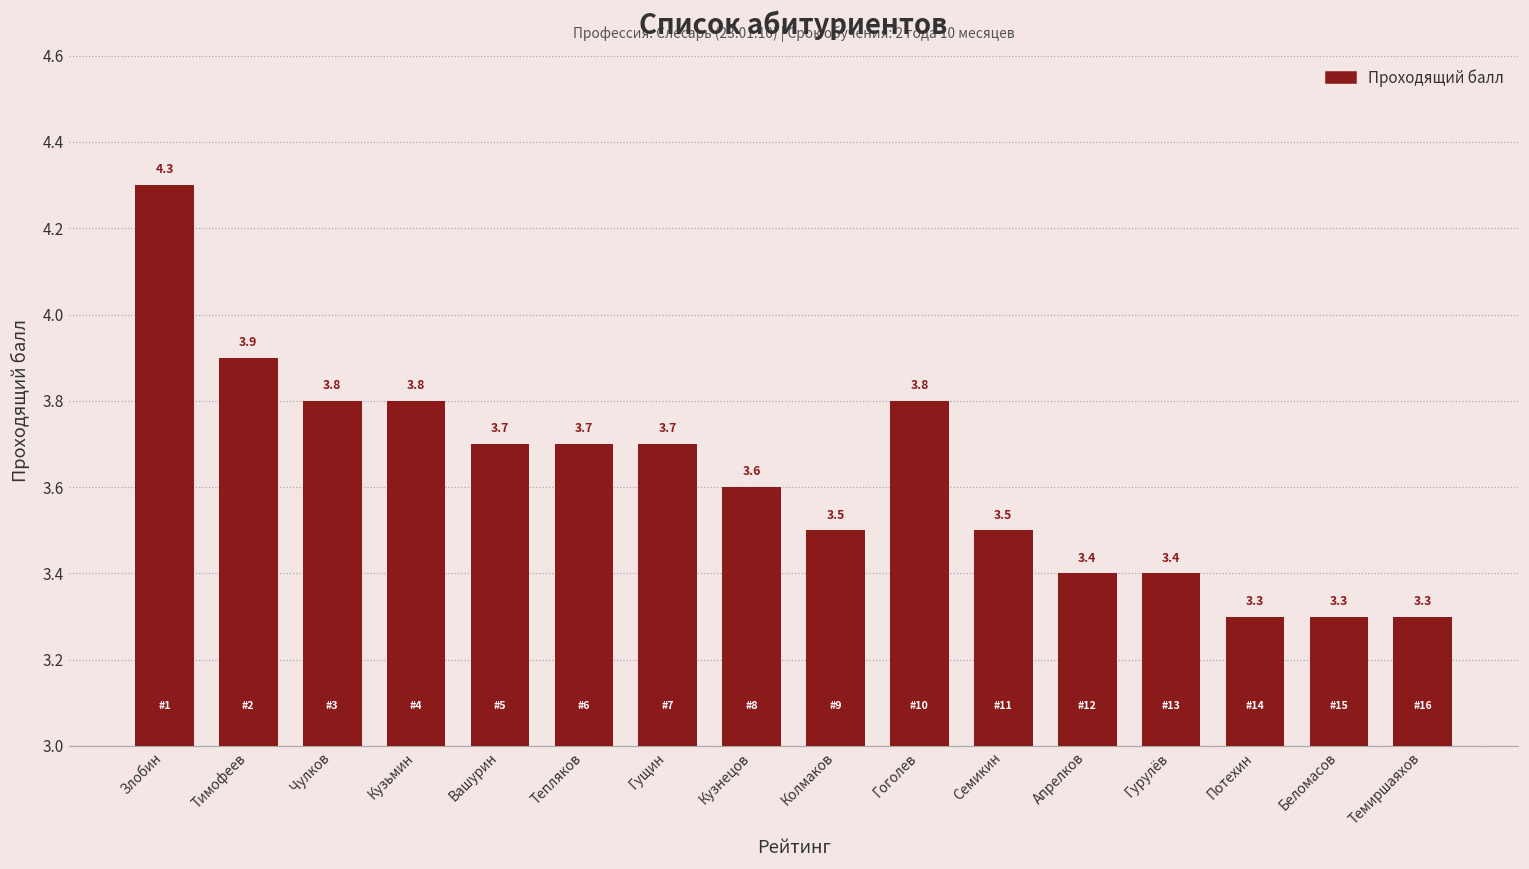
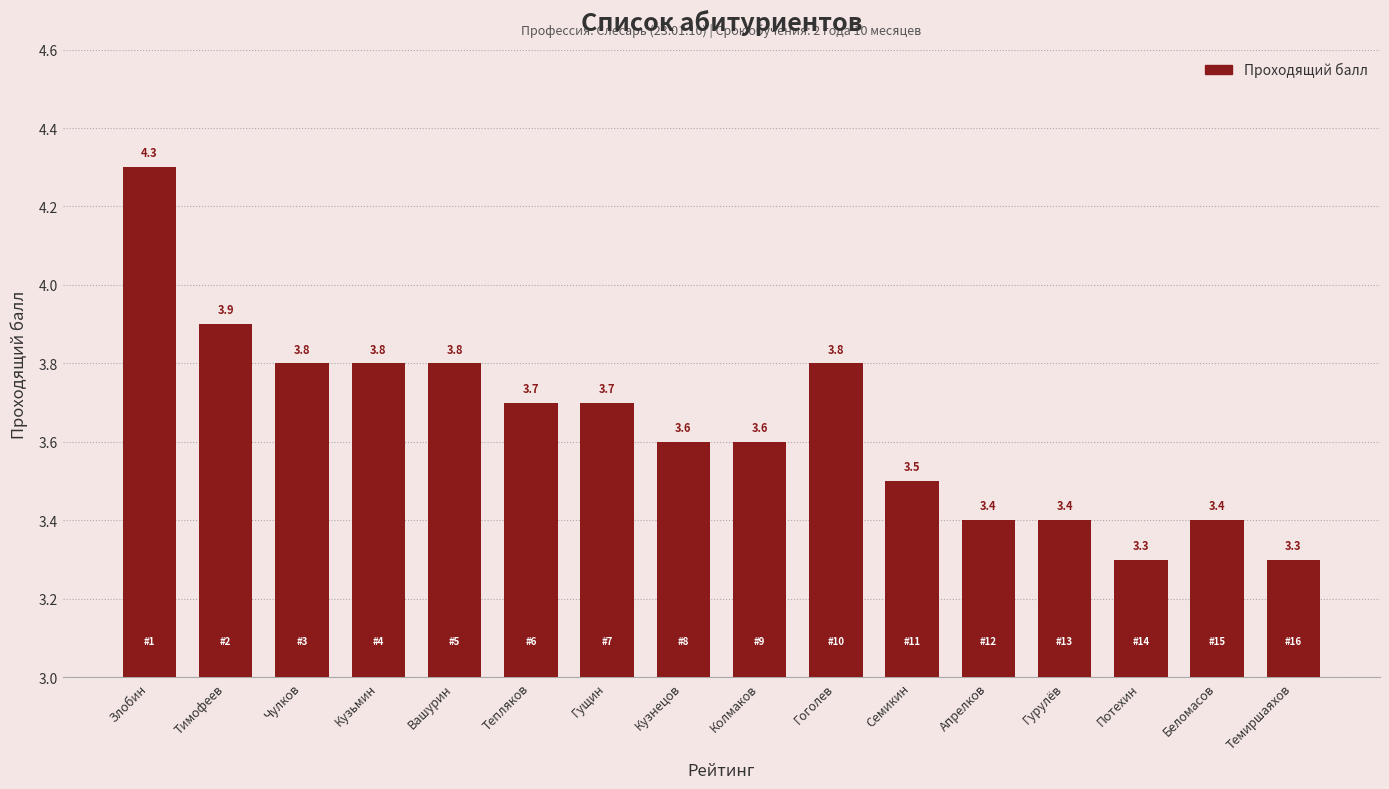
Вашурин: 3.7 -> 3.8
Колмаков: 3.5 -> 3.6
Беломасов: 3.3 -> 3.4
